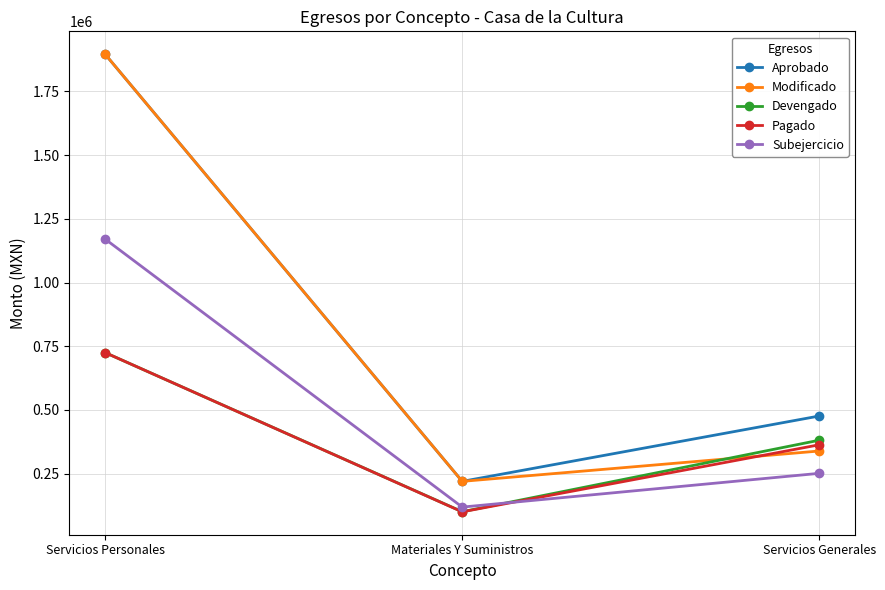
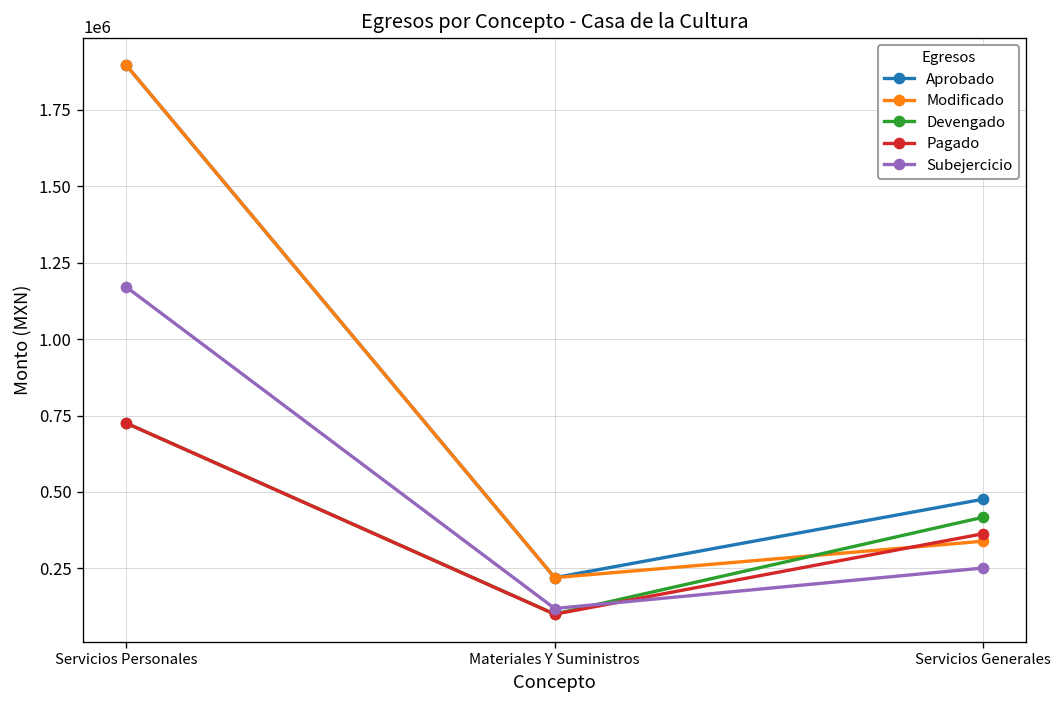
Devengado, Servicios Generales: 380000 -> 420000
